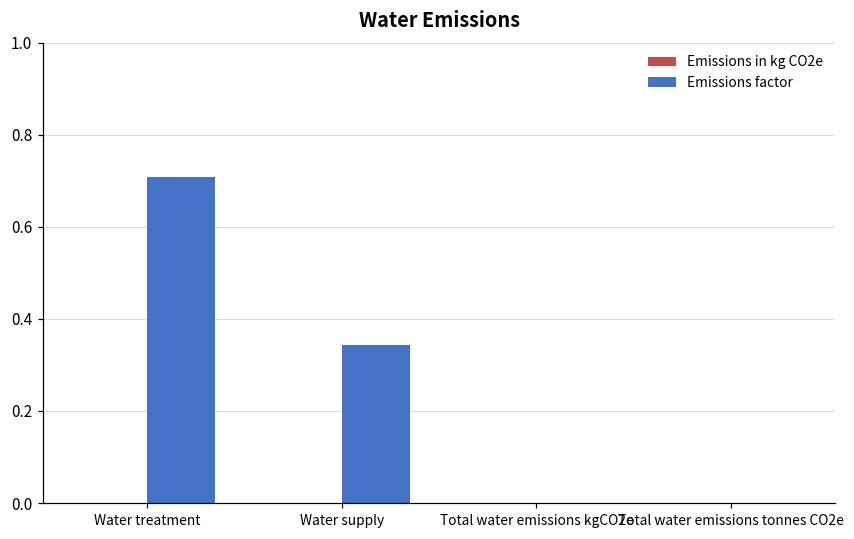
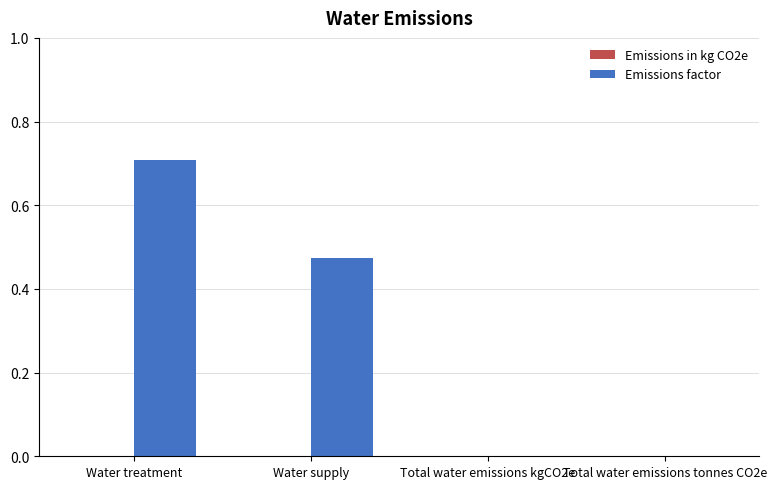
Emissions factor, Water supply: 0.34 -> 0.48
